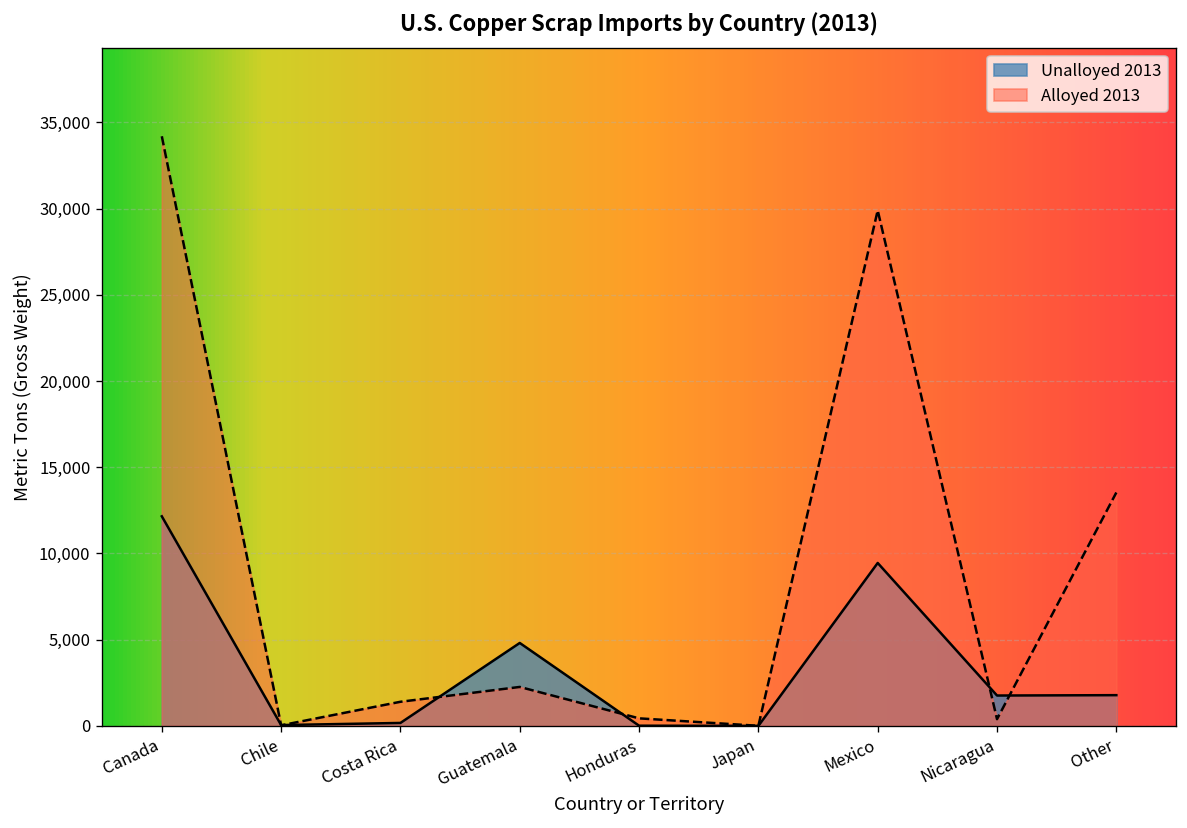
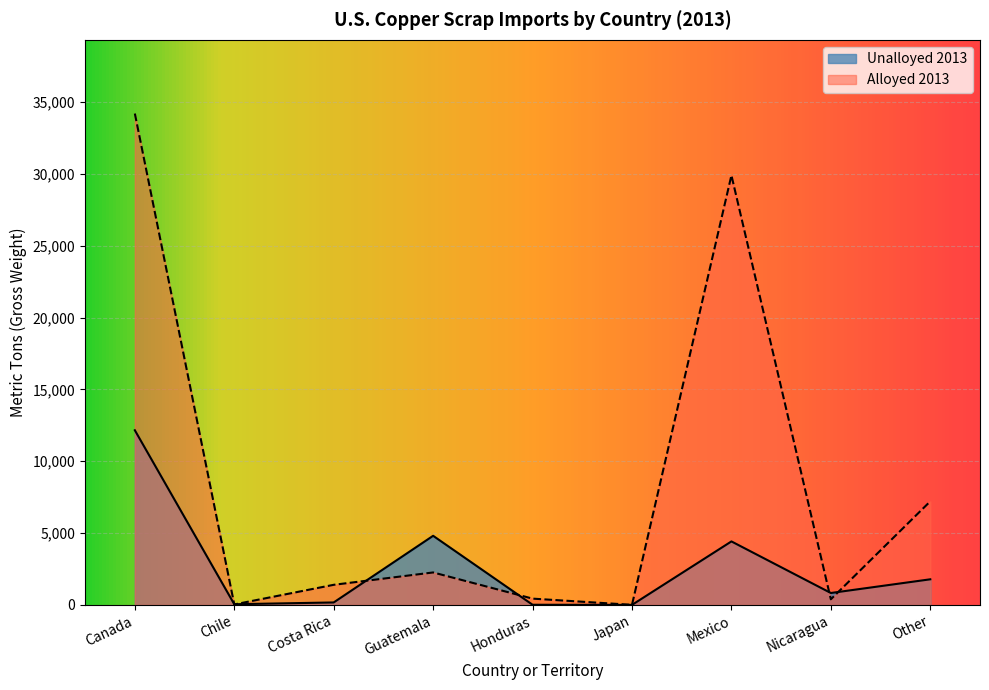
Unalloyed 2013, Mexico: 9,500 -> 4,400
Unalloyed 2013, Nicaragua: 1,800 -> 800
Alloyed 2013, Other: 13,500 -> 7,200
